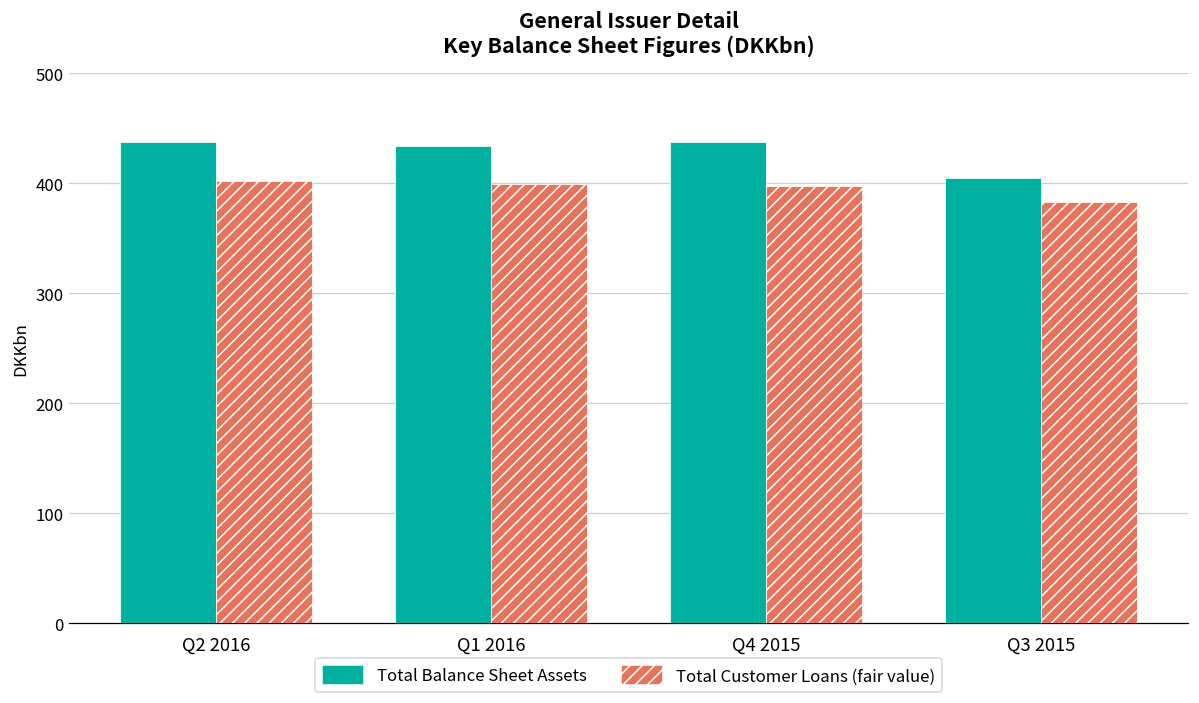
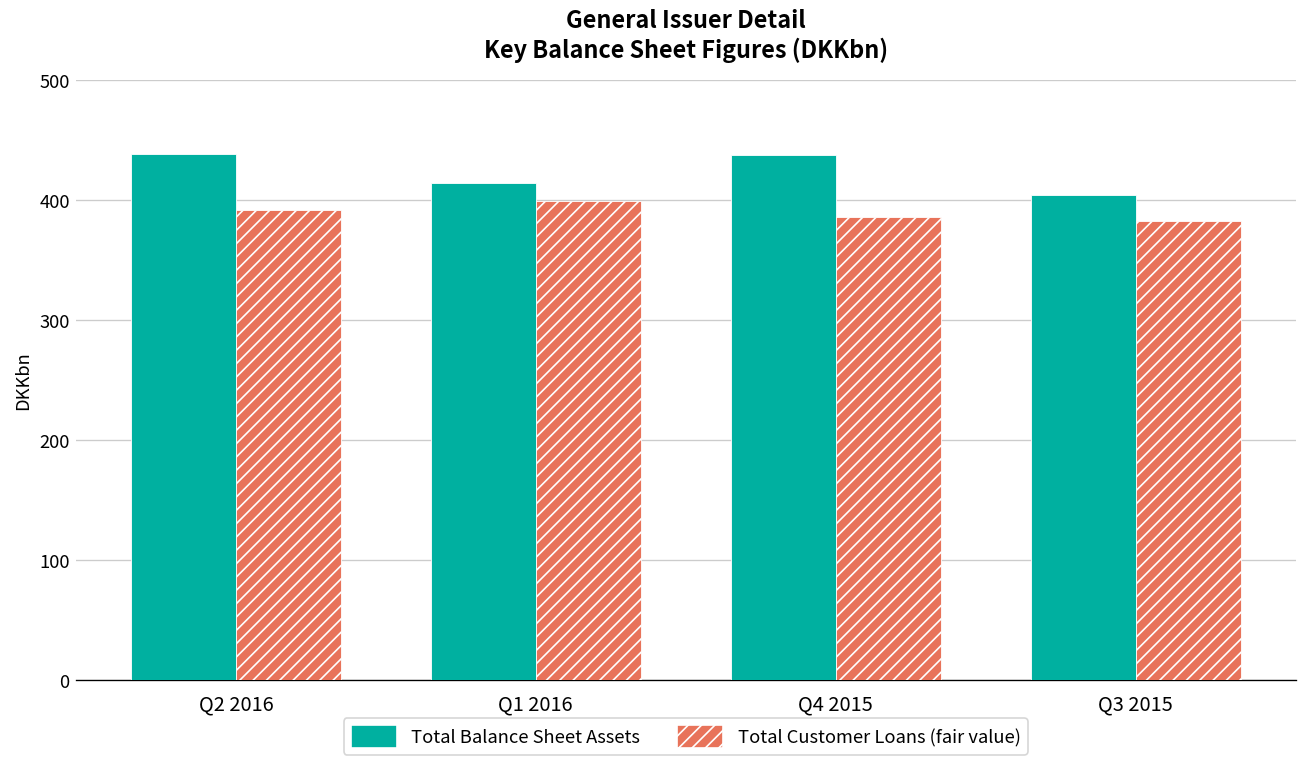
Total Customer Loans (fair value), Q2 2016: 400 -> 390
Total Balance Sheet Assets, Q1 2016: 430 -> 410
Total Customer Loans (fair value), Q4 2015: 400 -> 390
